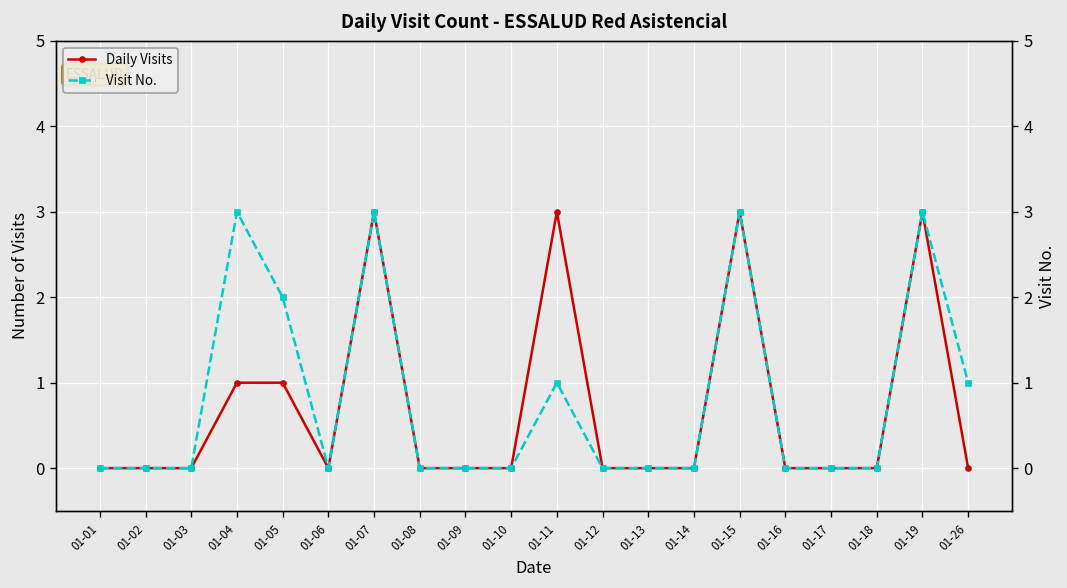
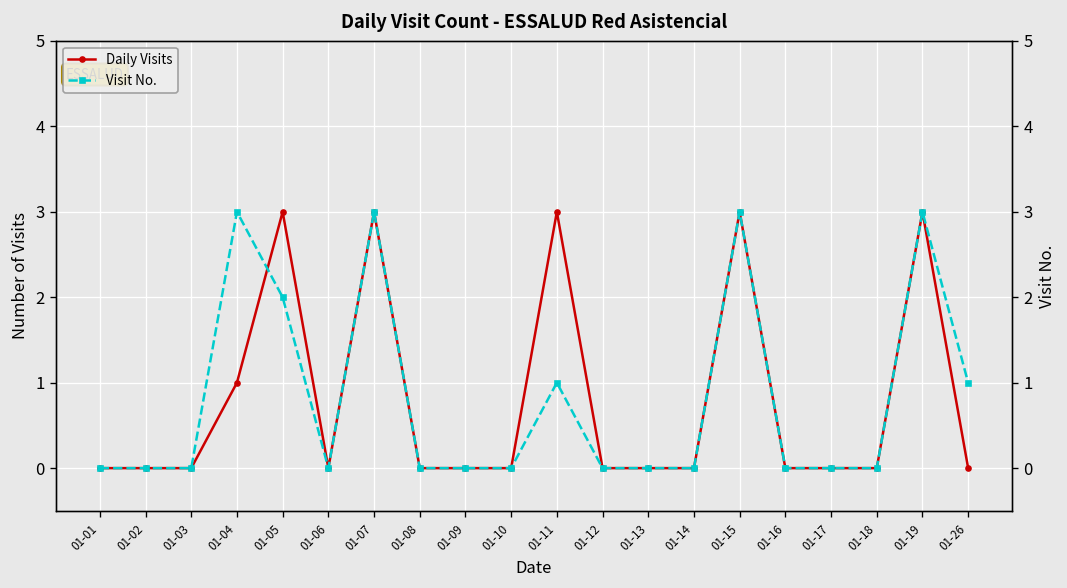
Daily Visits, 01-05: 1 -> 3
